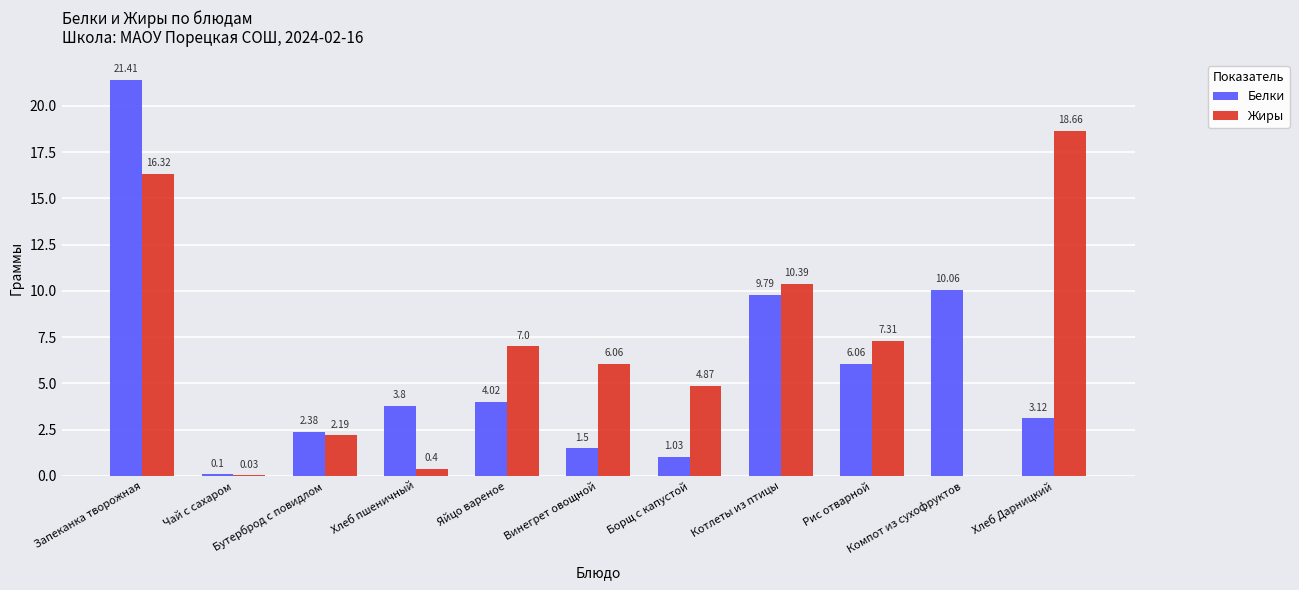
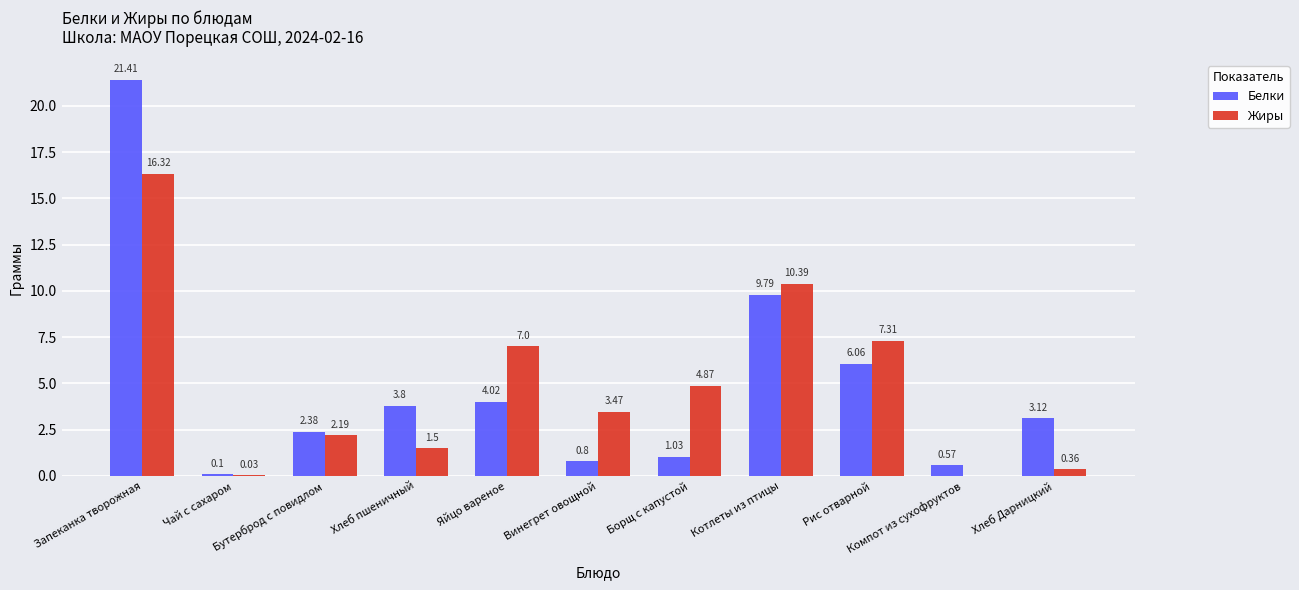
Жиры, Хлеб пшеничный: 0.4 -> 1.5
Белки, Винегрет овощной: 1.5 -> 0.8
Жиры, Винегрет овощной: 6.06 -> 3.47
Белки, Компот из сухофруктов: 10.06 -> 0.57
Жиры, Хлеб Дарницкий: 18.66 -> 0.36
